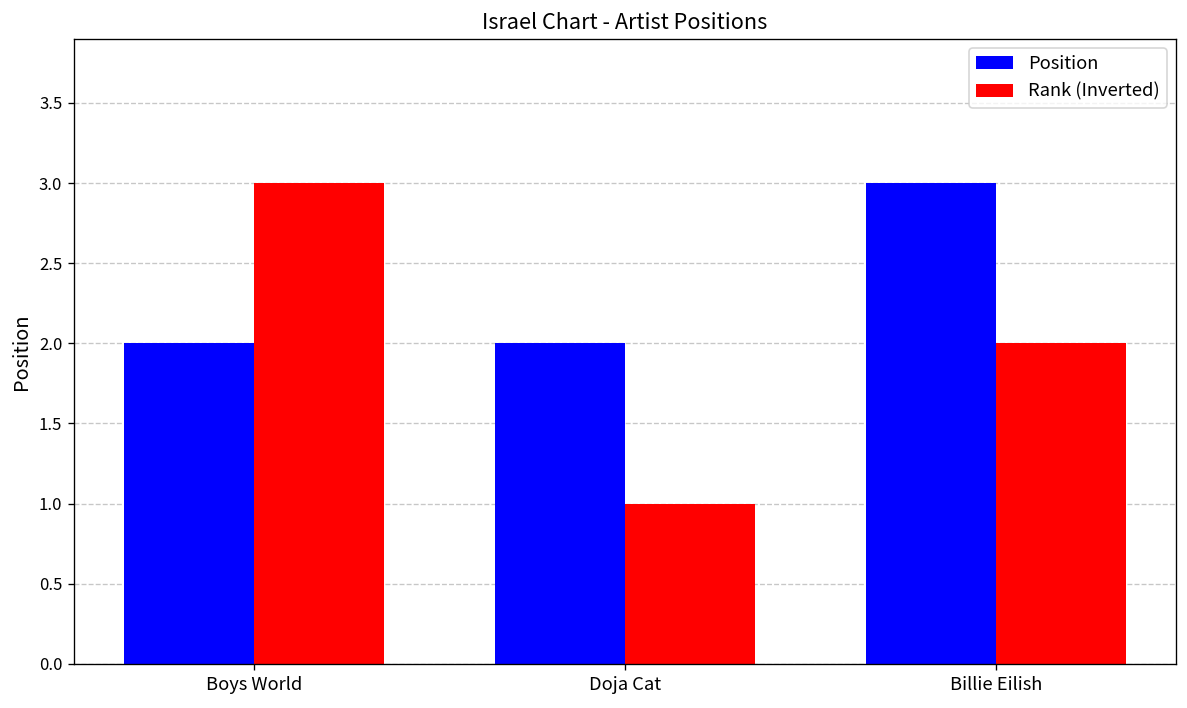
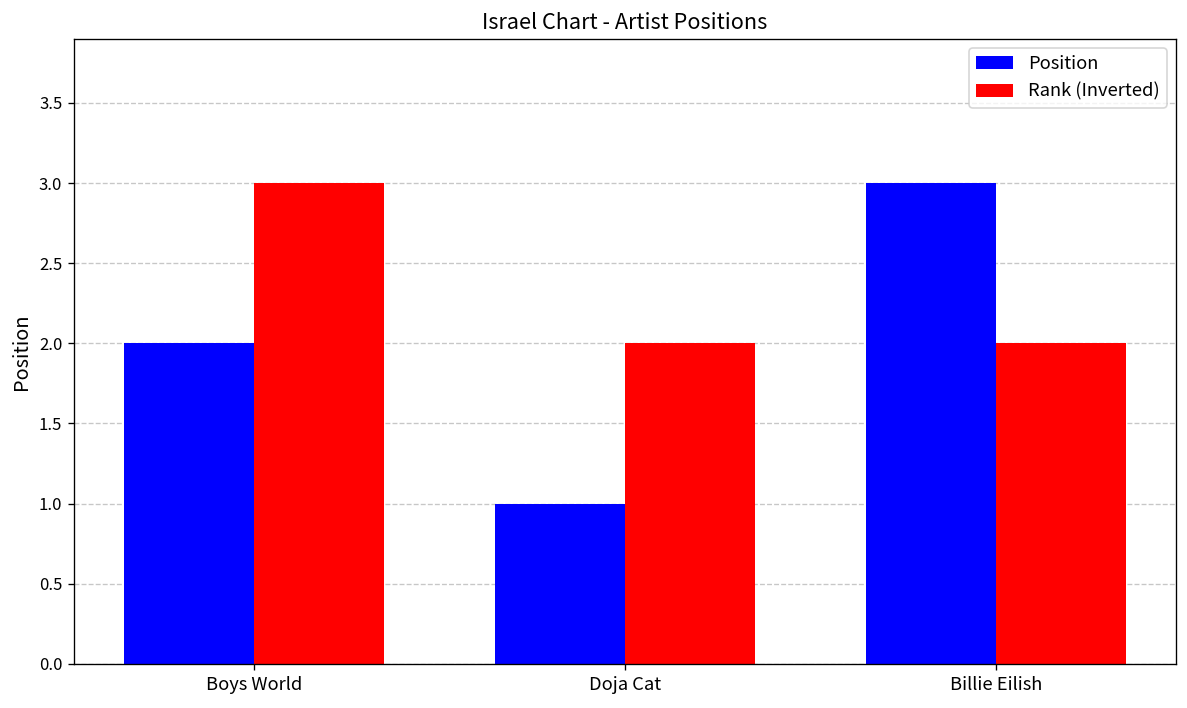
Position, Doja Cat: 2 -> 1
Rank (Inverted), Doja Cat: 1 -> 2
